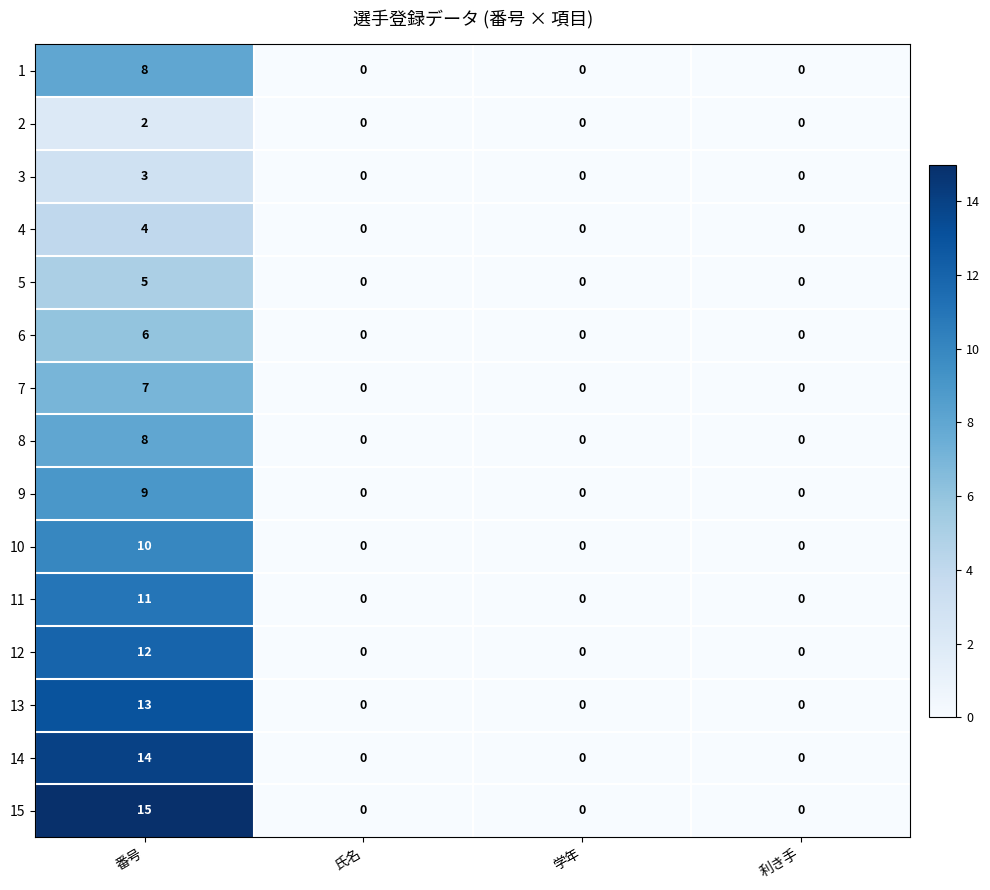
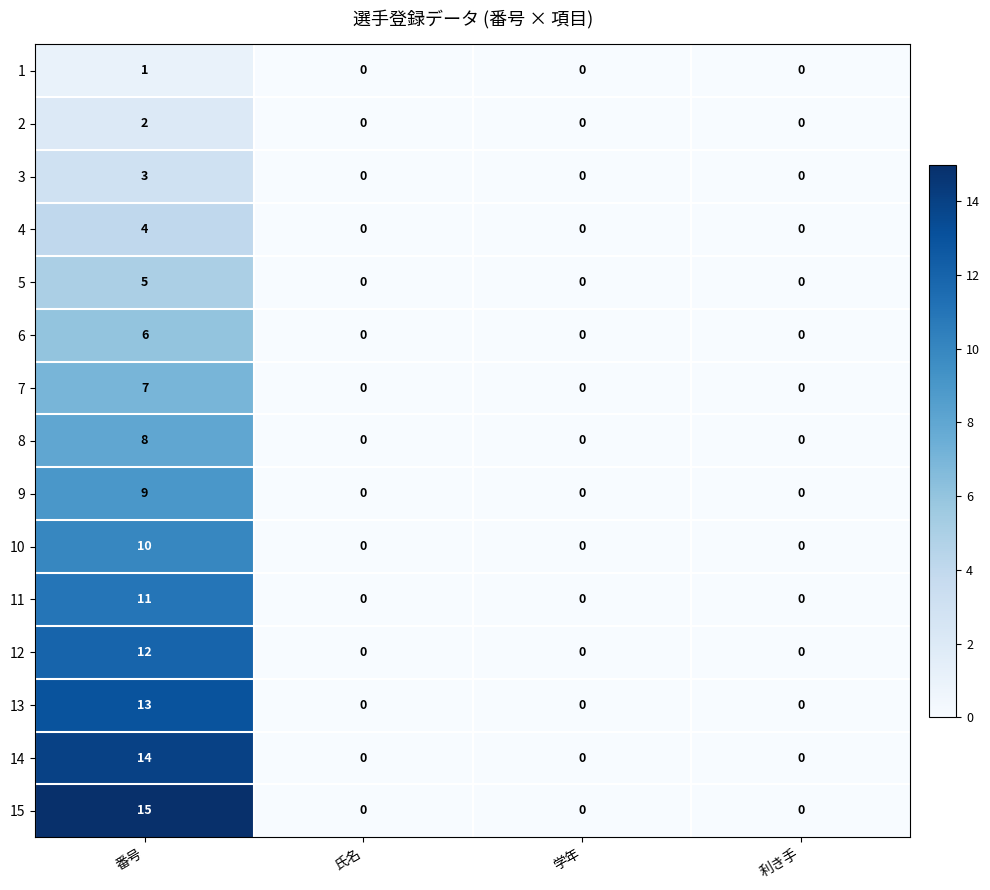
1, 番号: 8 -> 1
